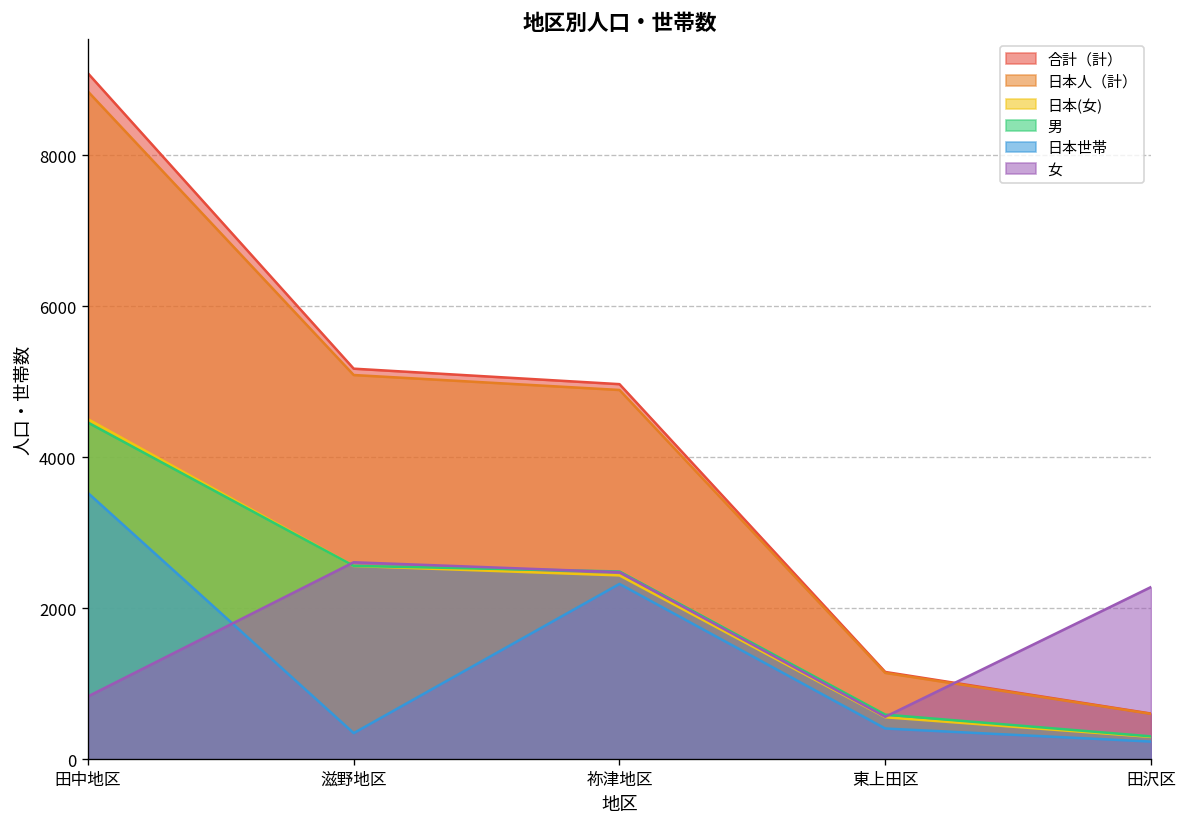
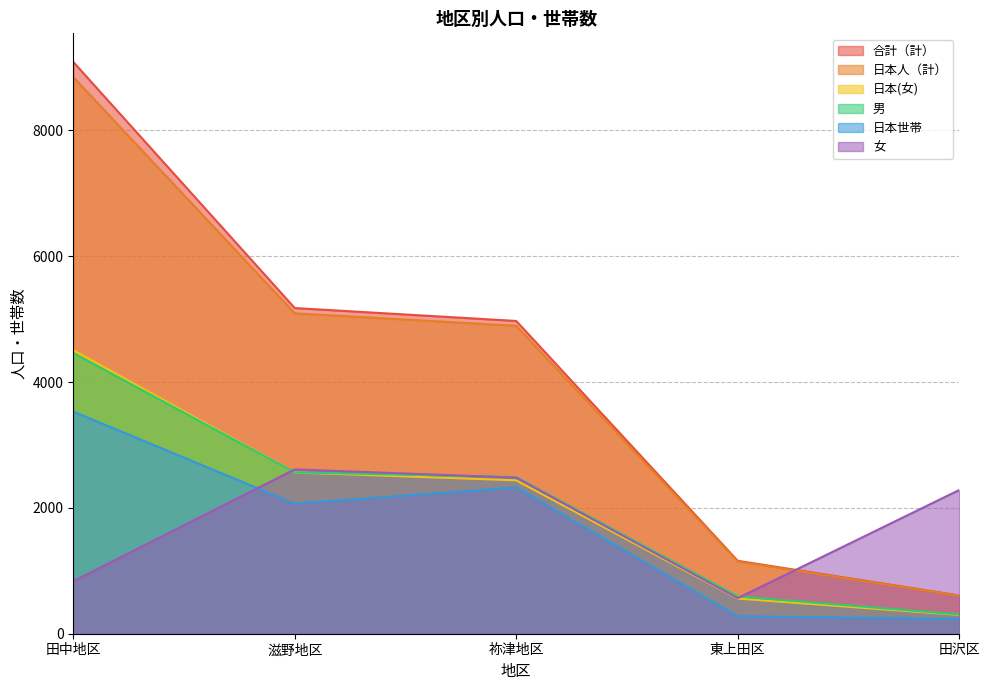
日本世帯, 滋野地区: 300 -> 2100
日本世帯, 東上田区: 400 -> 300
